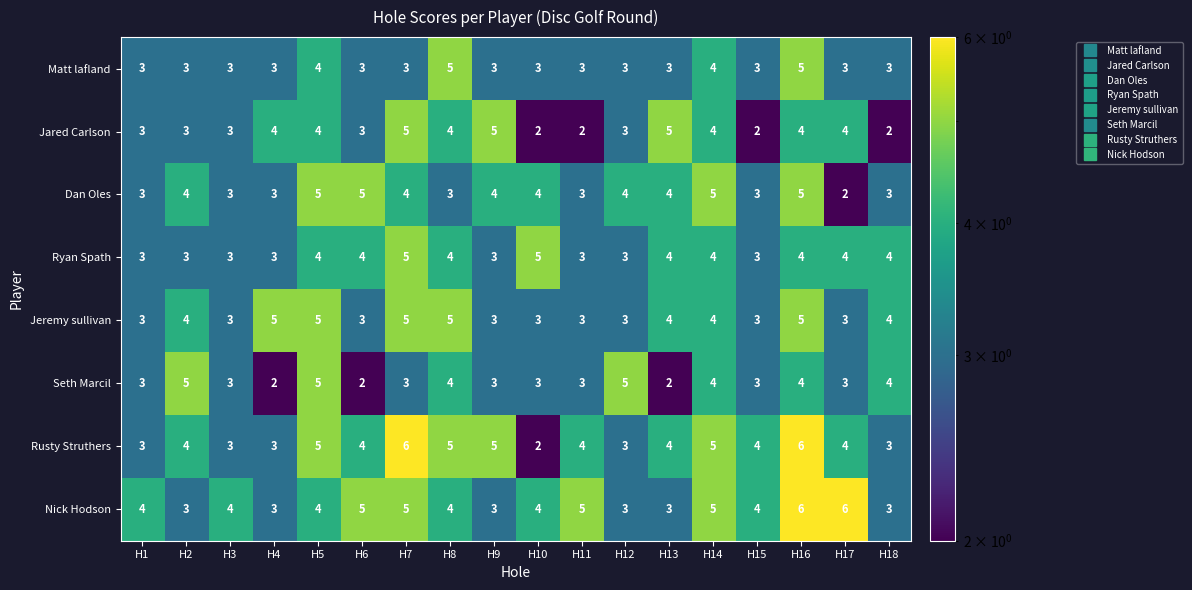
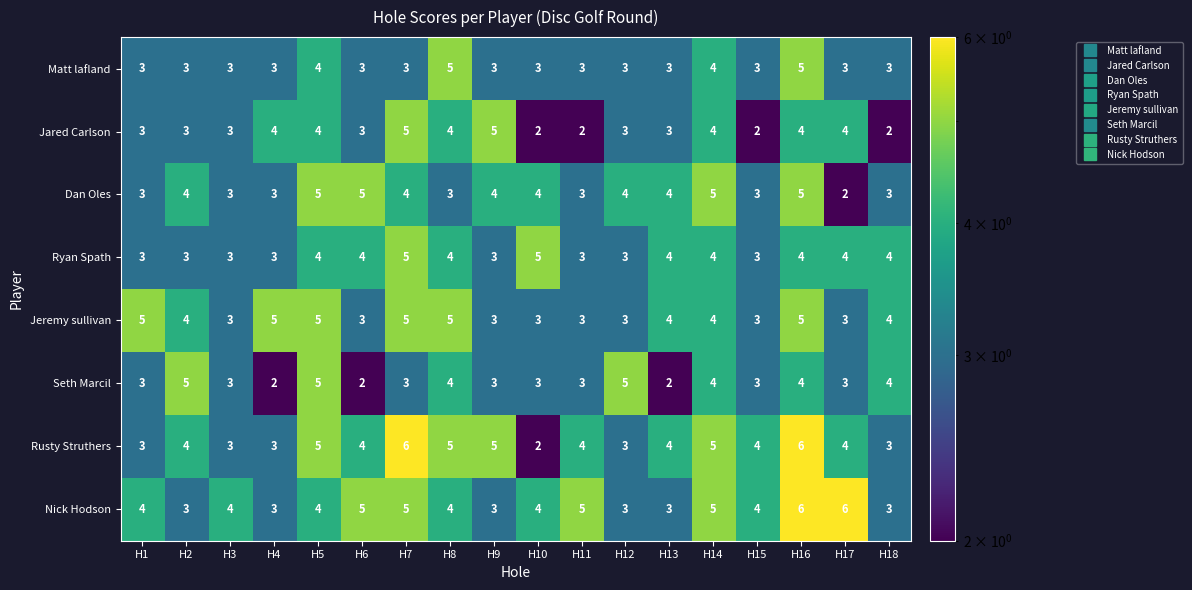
Jared Carlson, H13: 5 -> 3
Jeremy sullivan, H1: 3 -> 5
